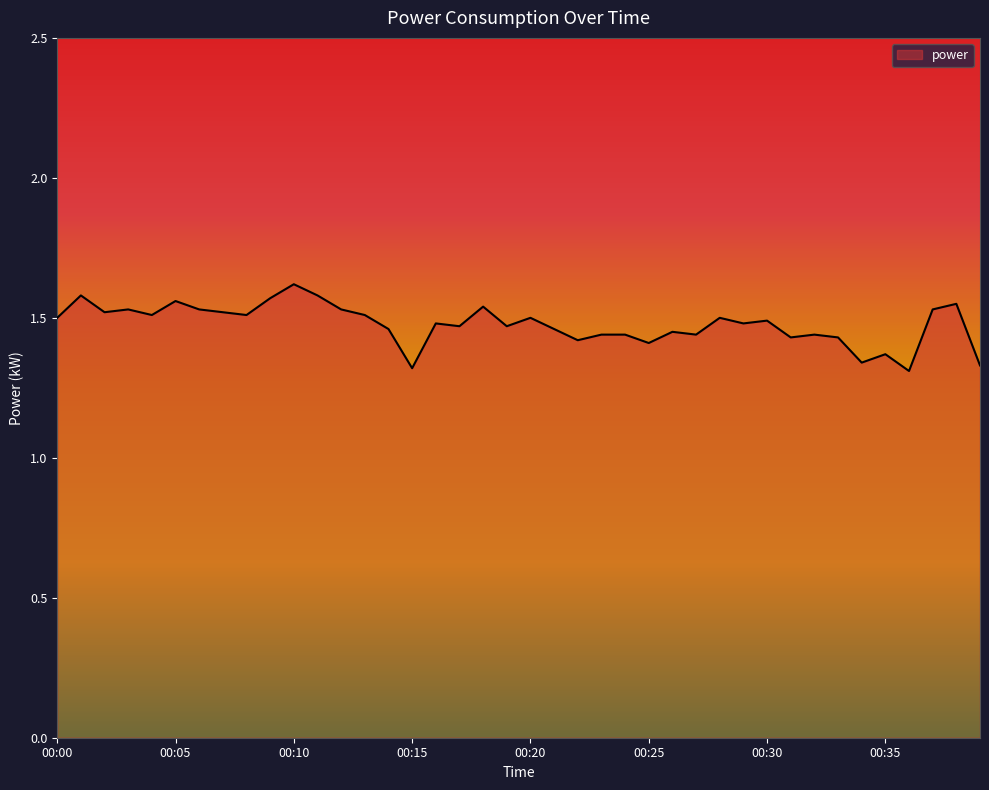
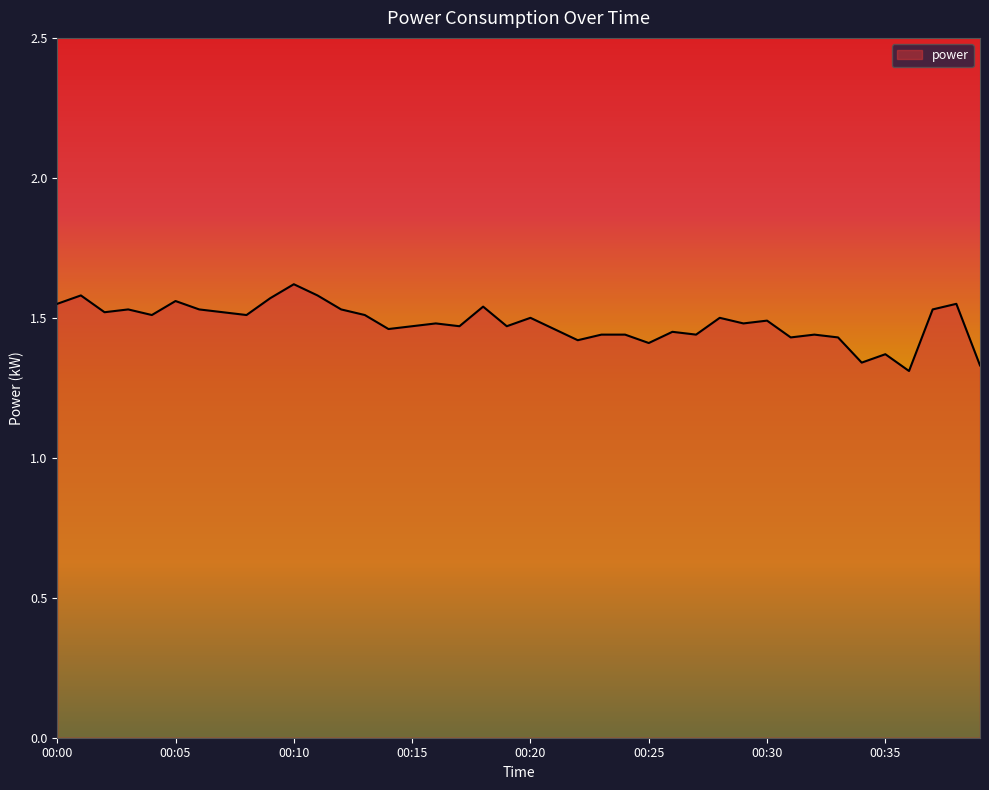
00:00: 1.50 -> 1.55
00:15: 1.32 -> 1.47
